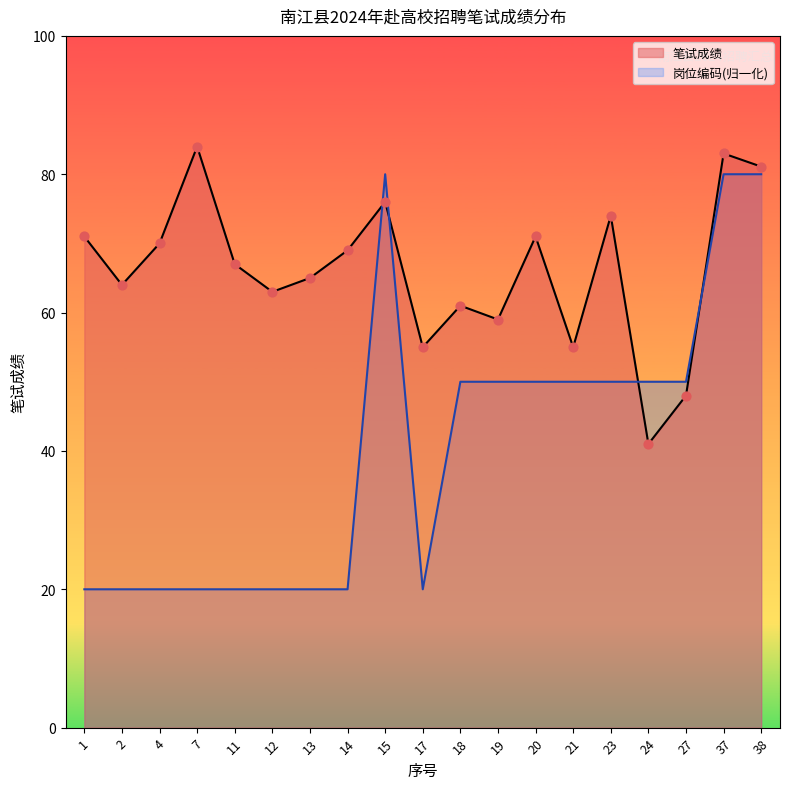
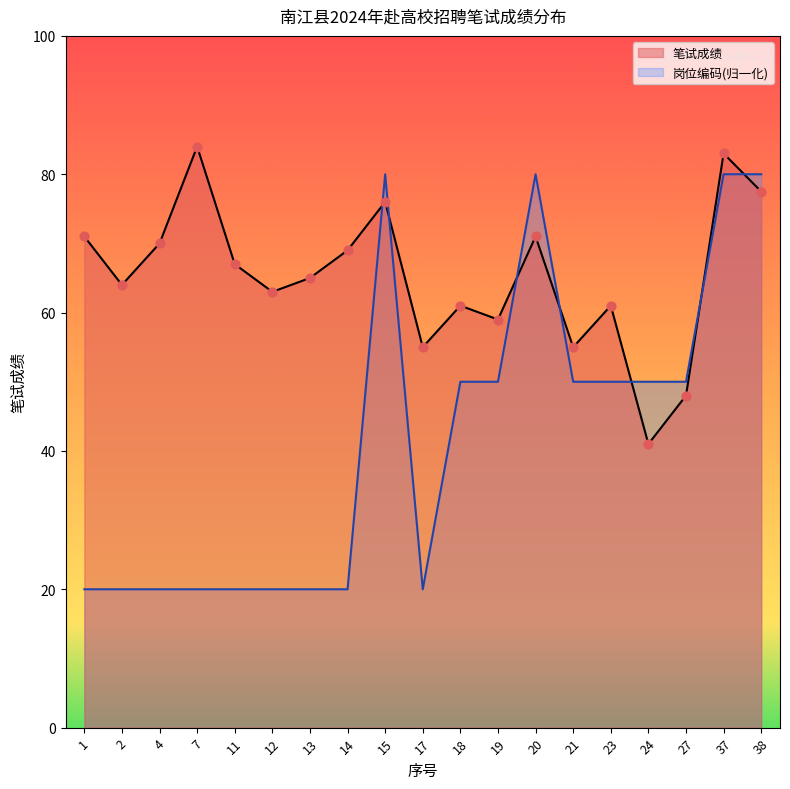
岗位编码(归一化), 20: 50 -> 80
笔试成绩, 23: 74 -> 61
笔试成绩, 38: 81 -> 78
